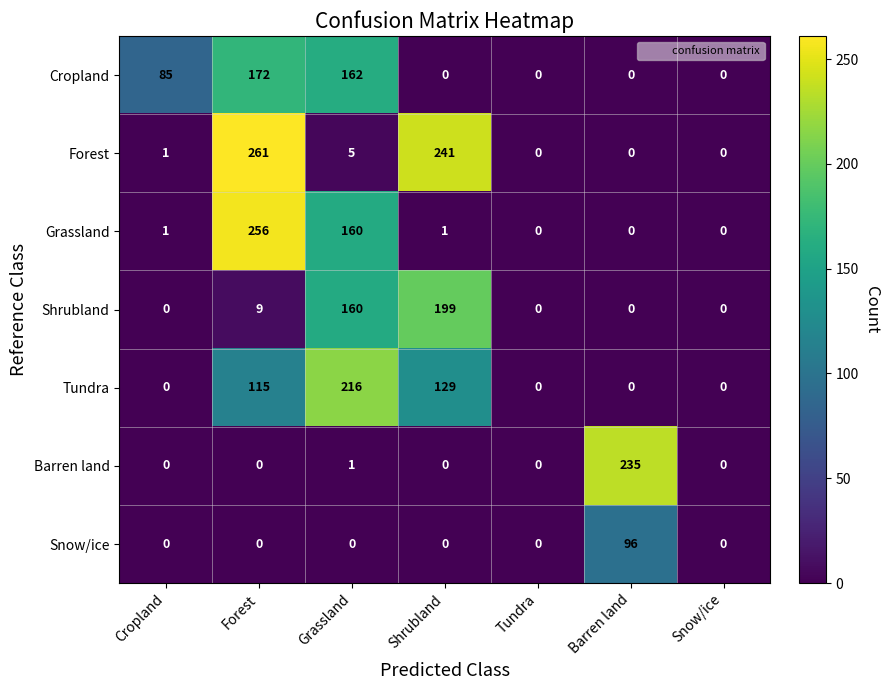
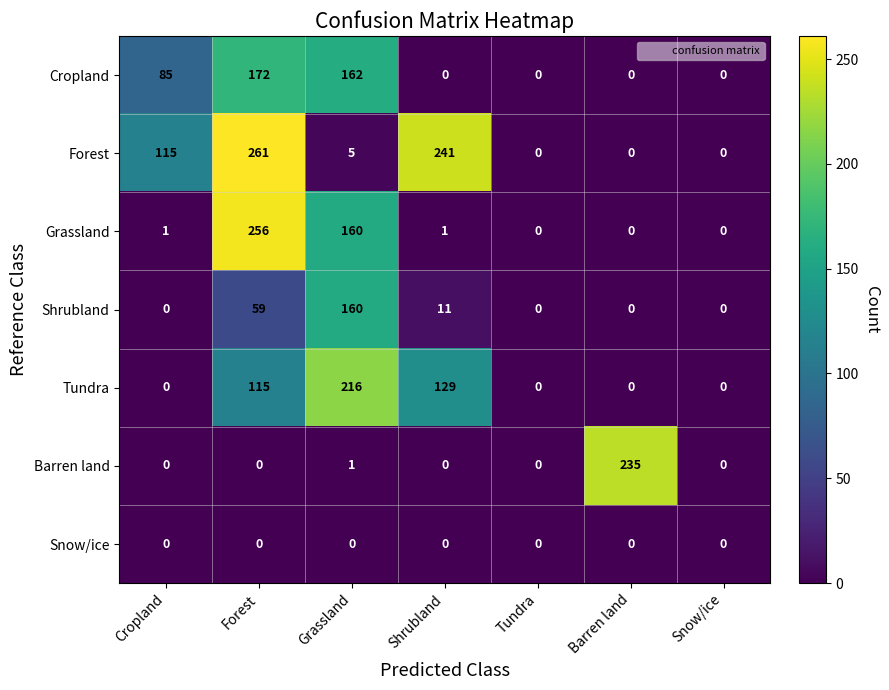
Forest, Cropland: 1 -> 115
Shrubland, Forest: 9 -> 59
Shrubland, Shrubland: 199 -> 11
Snow/ice, Barren land: 96 -> 0
